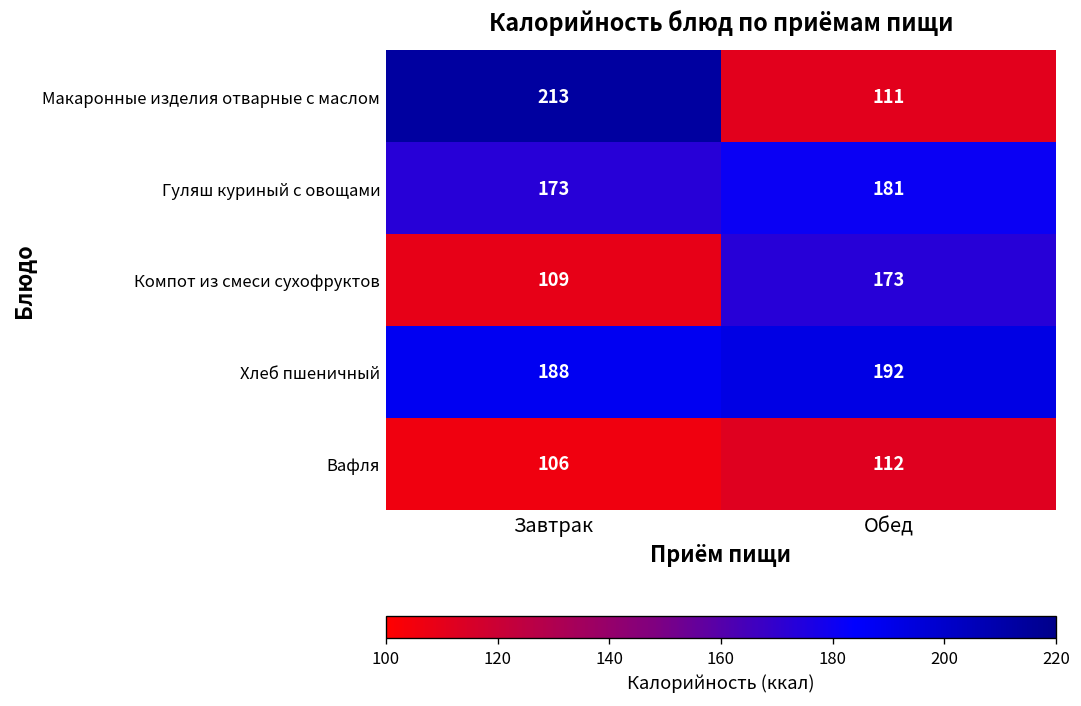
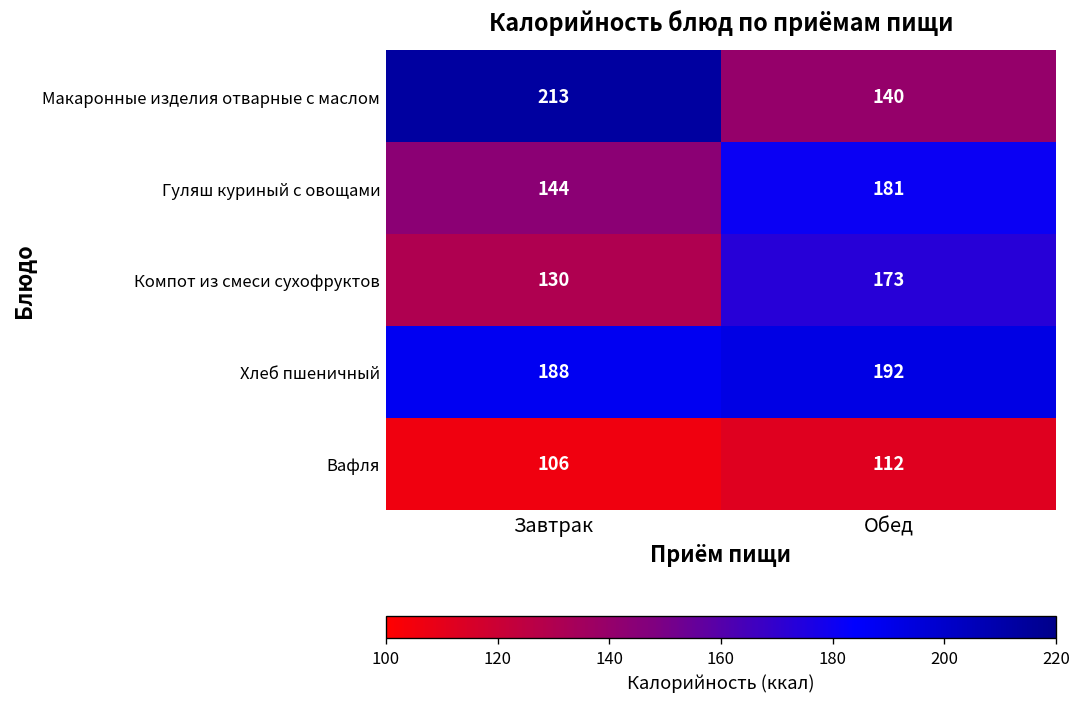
Макаронные изделия отварные с маслом, Обед: 111 -> 140
Гуляш куриный с овощами, Завтрак: 173 -> 144
Компот из смеси сухофруктов, Завтрак: 109 -> 130
